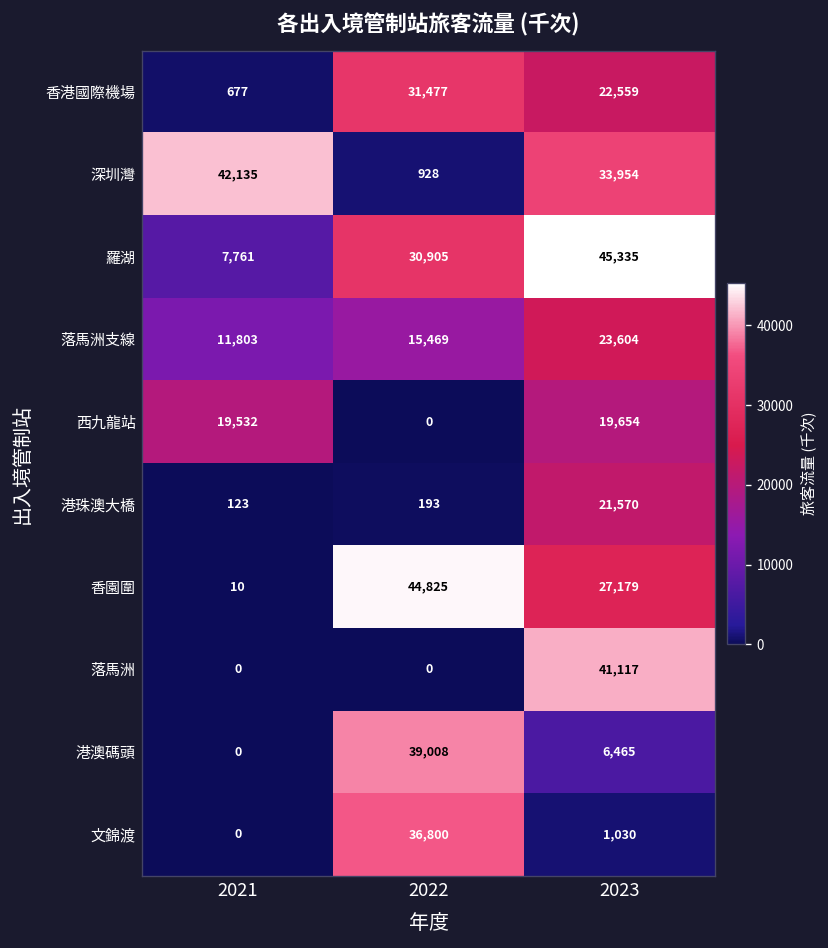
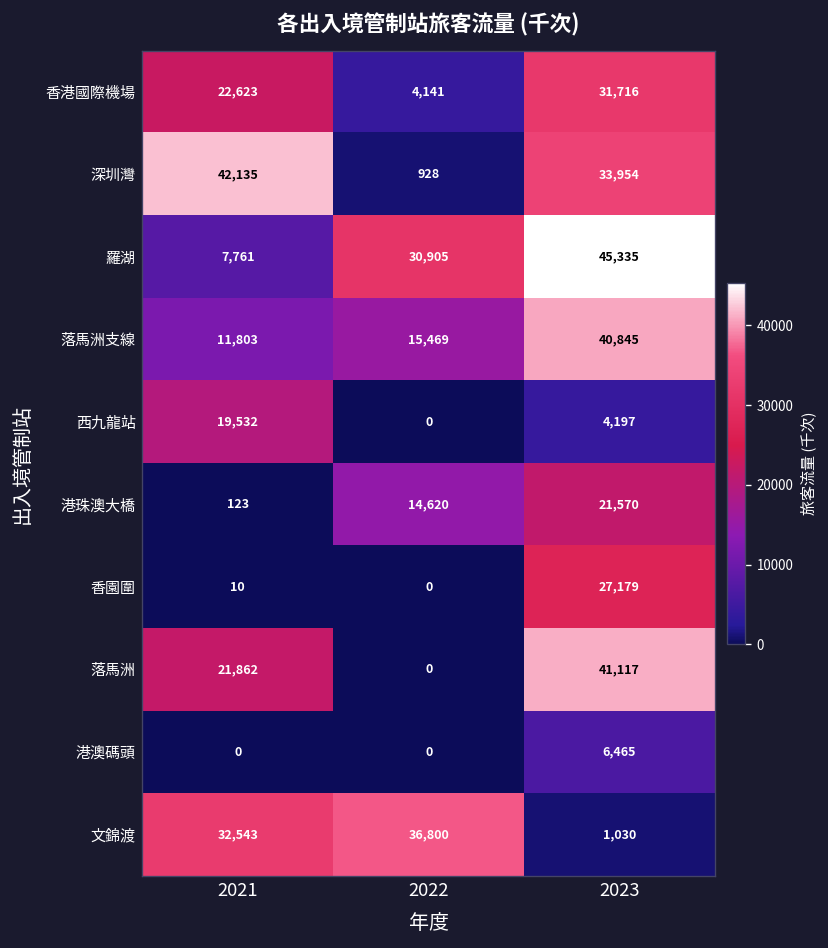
香港國際機場, 2021: 677 -> 22,623
香港國際機場, 2022: 31,477 -> 4,141
香港國際機場, 2023: 22,559 -> 31,716
落馬洲支線, 2023: 23,604 -> 40,845
西九龍站, 2023: 19,654 -> 4,197
港珠澳大橋, 2022: 193 -> 14,620
香園圍, 2022: 44,825 -> 0
落馬洲, 2021: 0 -> 21,862
港澳碼頭, 2022: 39,008 -> 0
文錦渡, 2021: 0 -> 32,543
